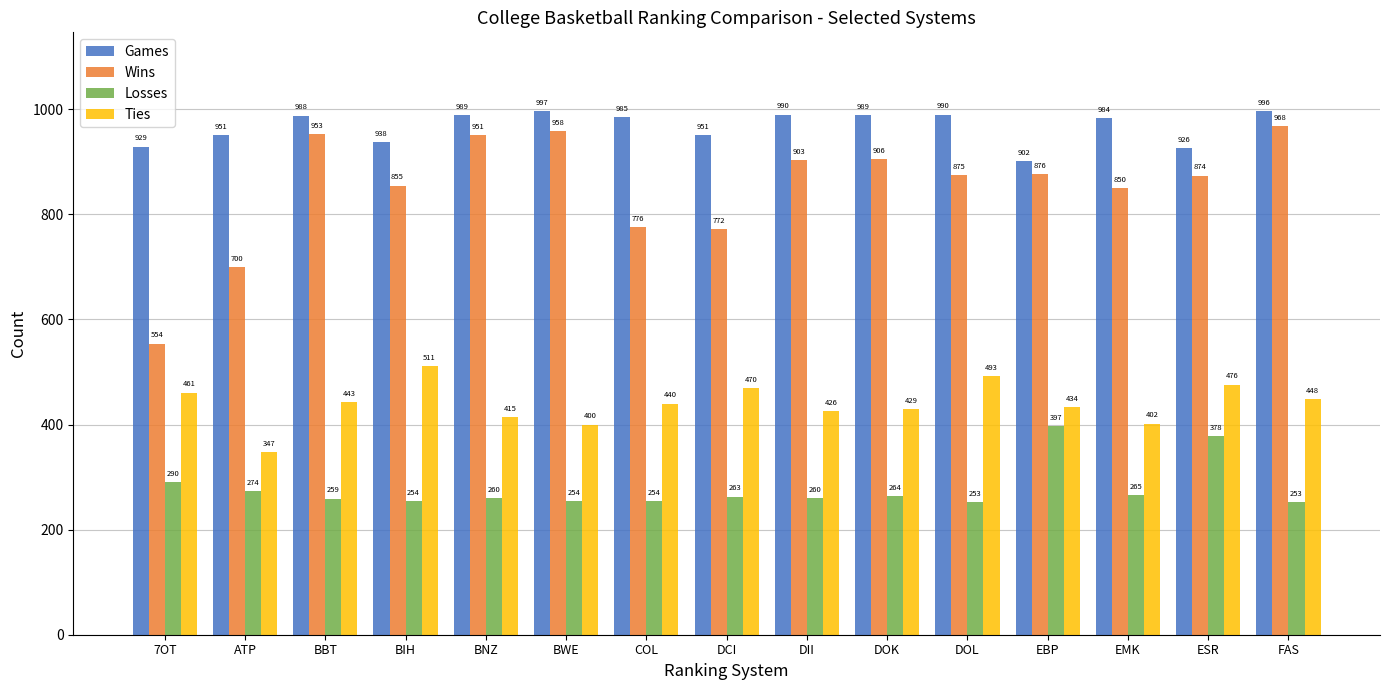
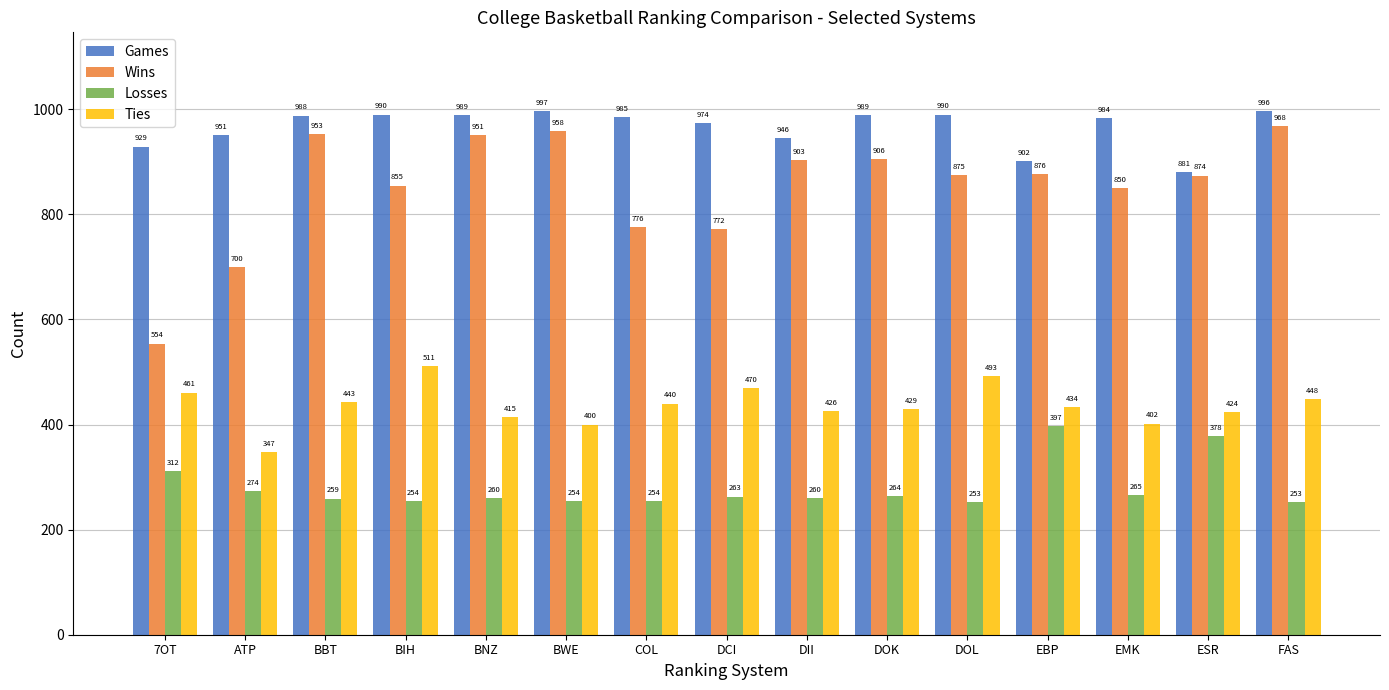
Losses, 7OT: 290 -> 312
Games, BIH: 938 -> 990
Games, DCI: 951 -> 974
Games, DII: 990 -> 946
Games, ESR: 926 -> 881
Ties, ESR: 476 -> 424
